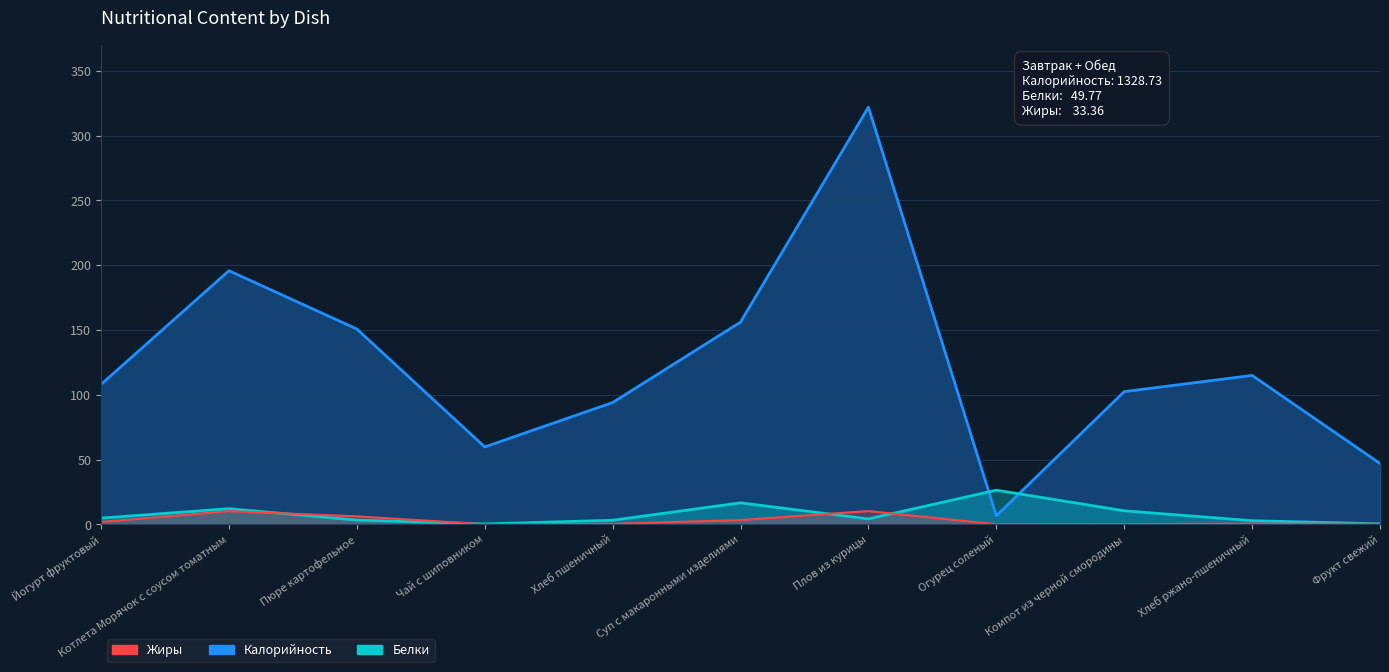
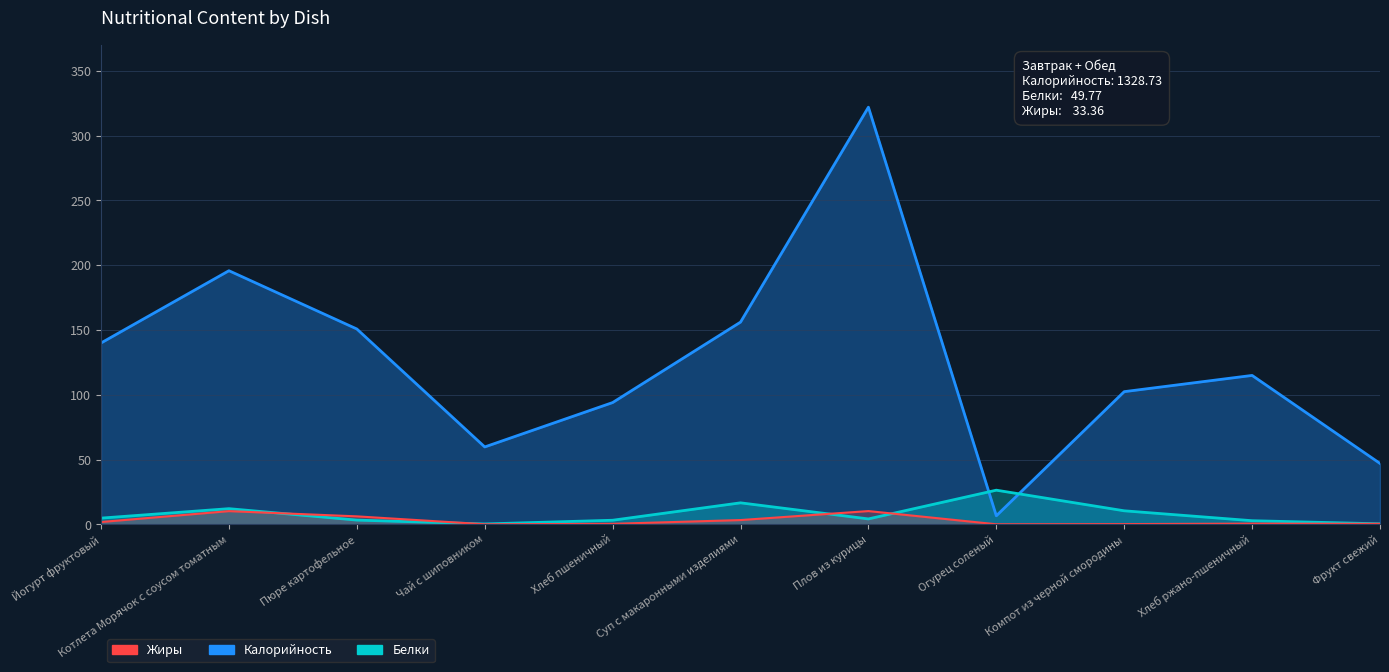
Калорийность, Йогурт фруктовый: 108 -> 140
